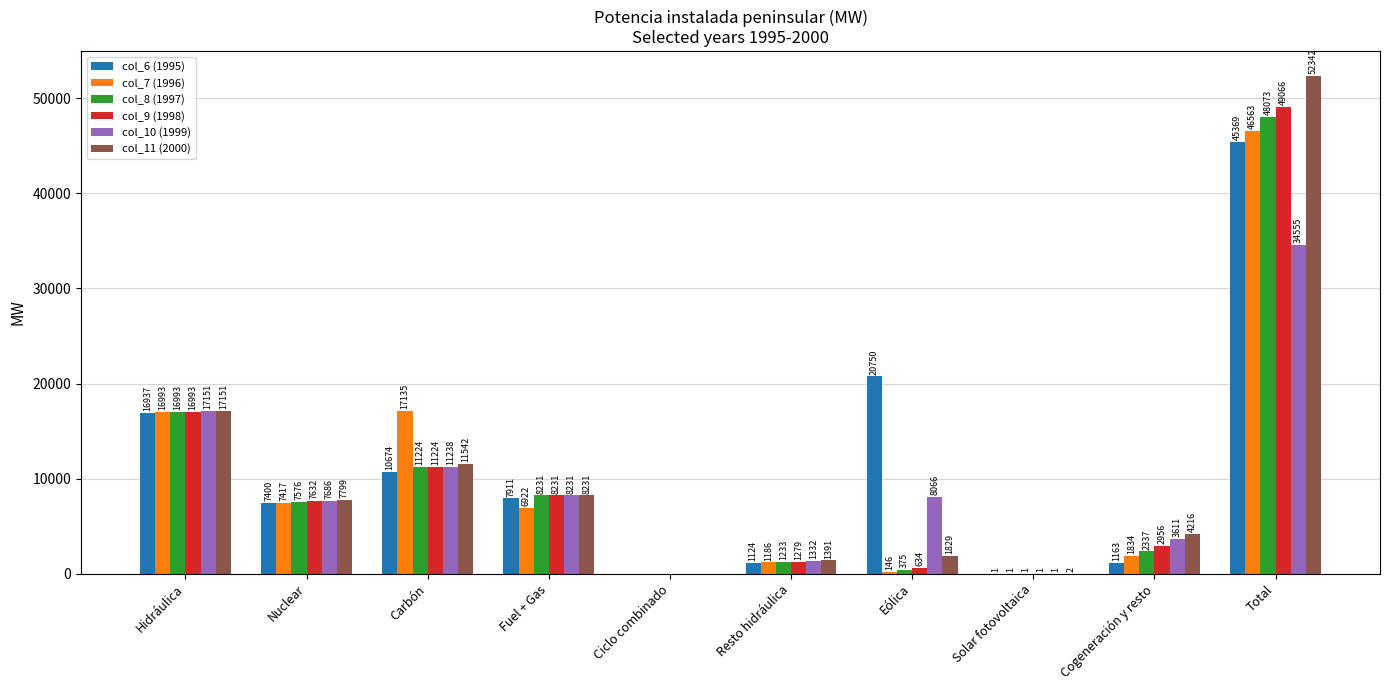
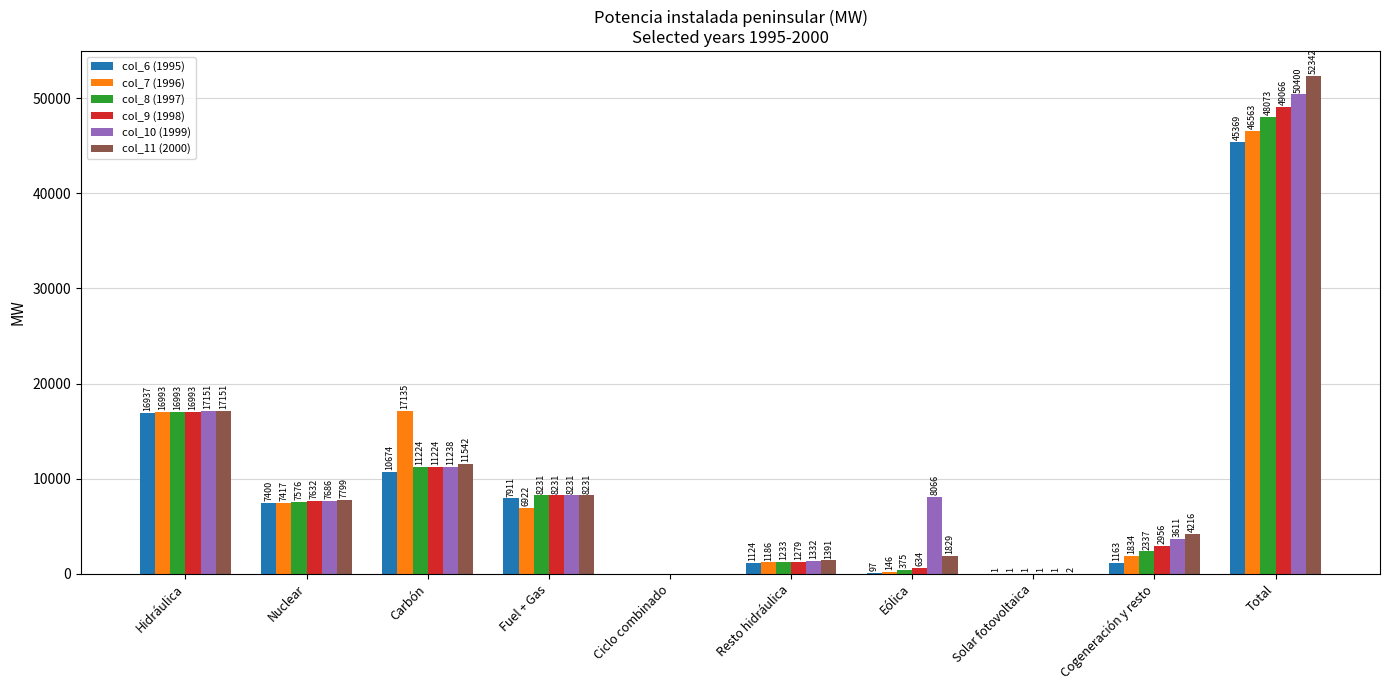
col_6 (1995), Eólica: 20750 -> 97
col_10 (1999), Total: 34555 -> 50400
